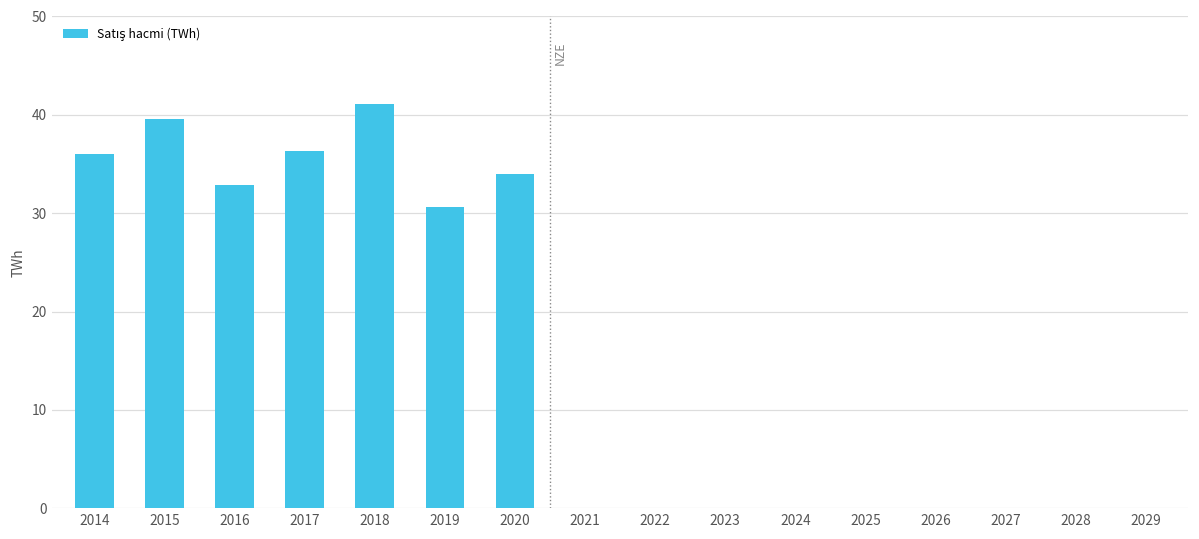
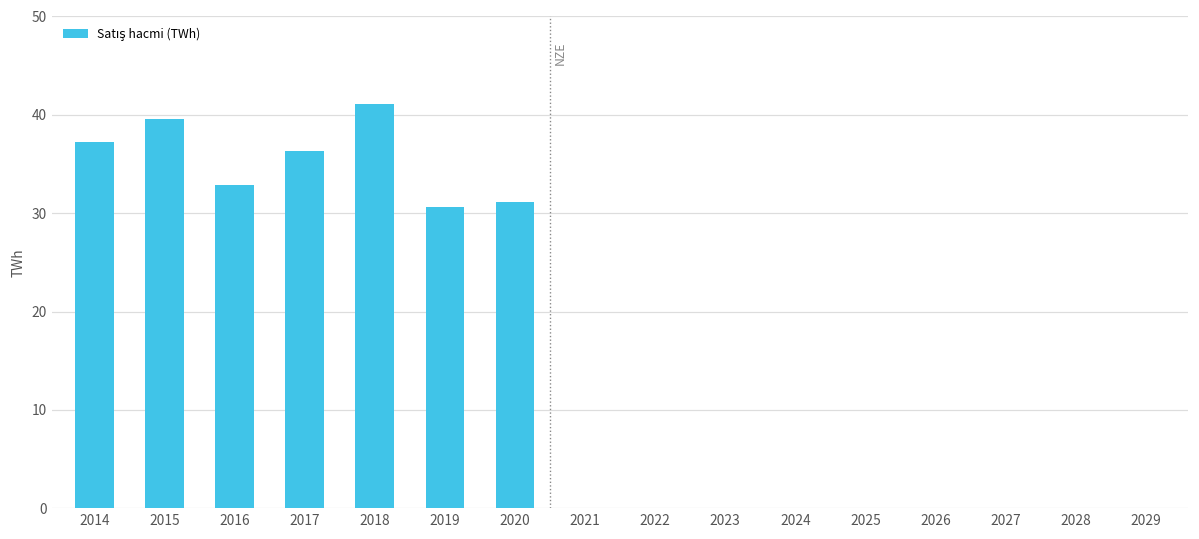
2014: 36 -> 37
2020: 34 -> 31
